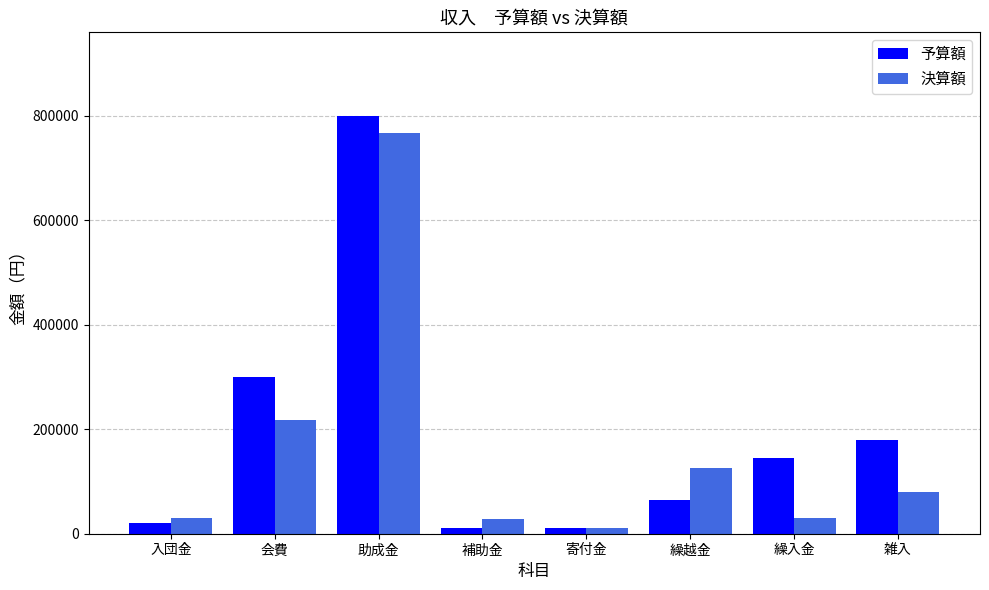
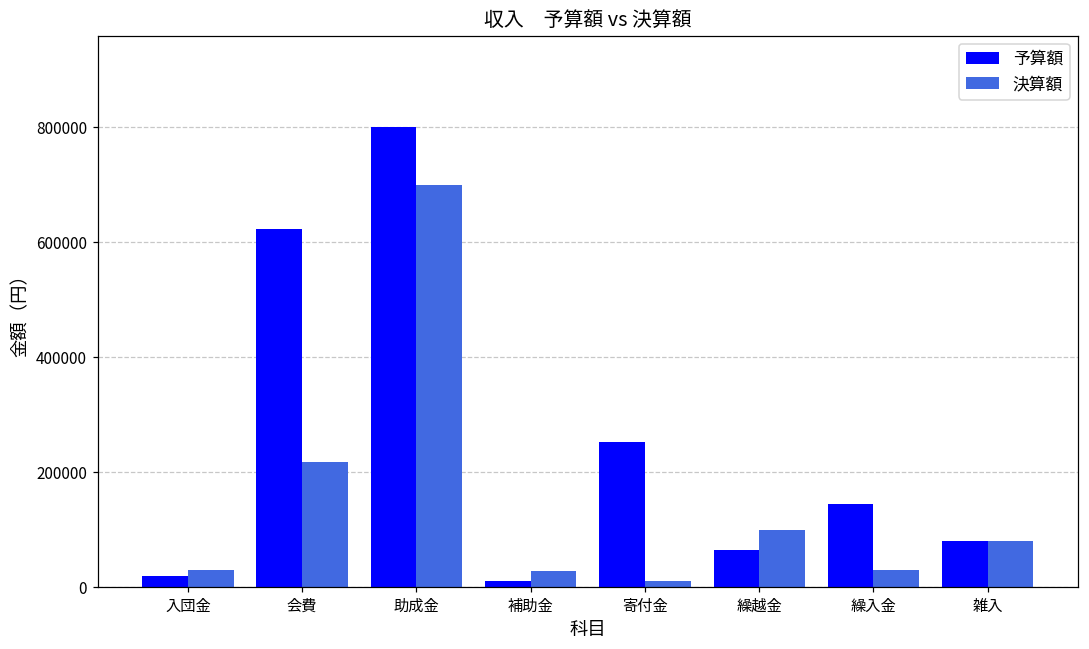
予算額, 会費: 300000 -> 620000
決算額, 助成金: 770000 -> 700000
予算額, 寄付金: 10000 -> 250000
決算額, 繰越金: 130000 -> 100000
予算額, 雑入: 180000 -> 80000
